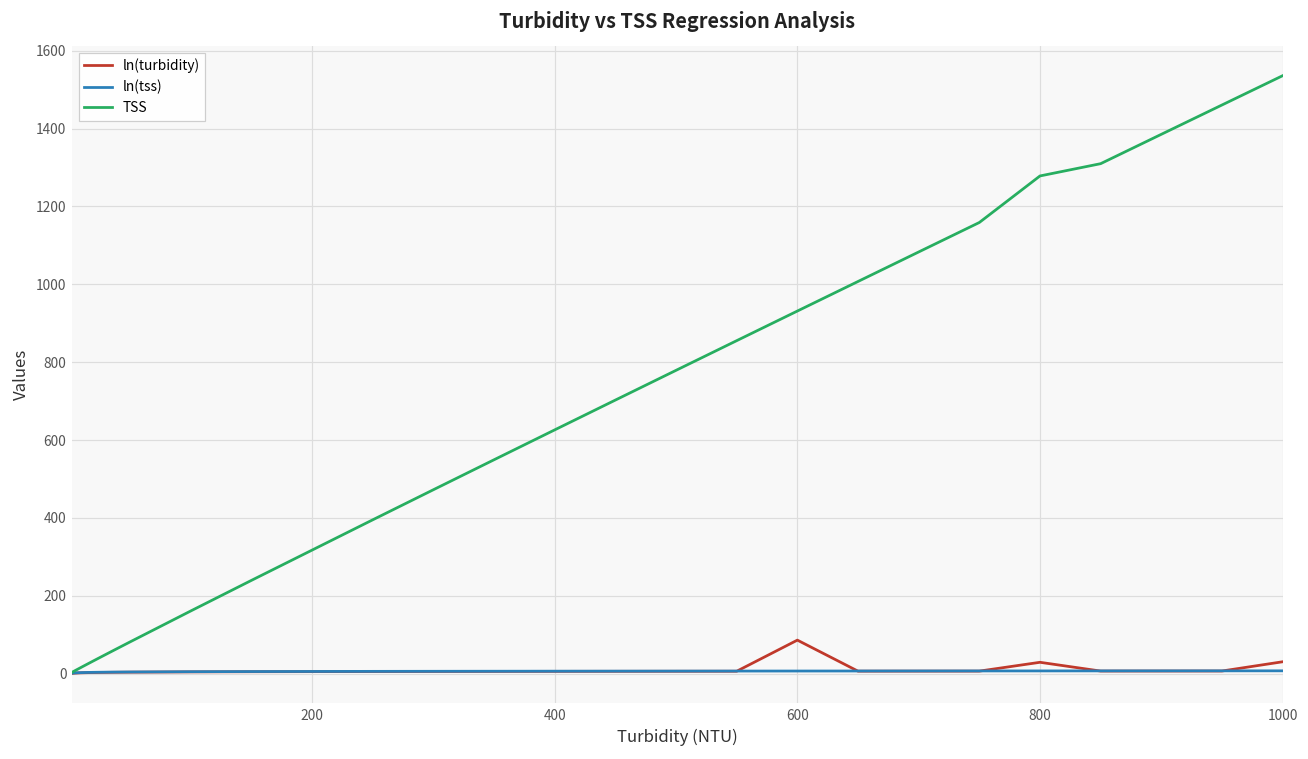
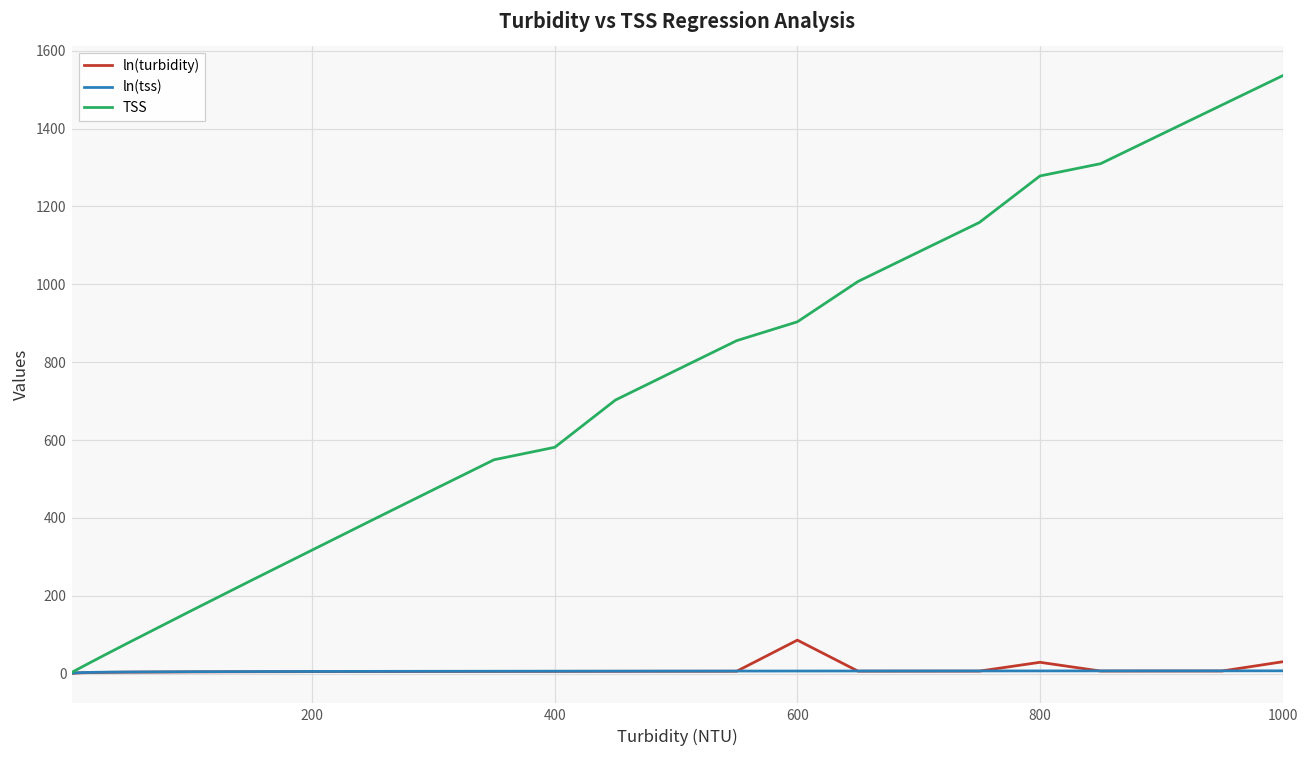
TSS, 400: 630 -> 580
TSS, 600: 930 -> 900
